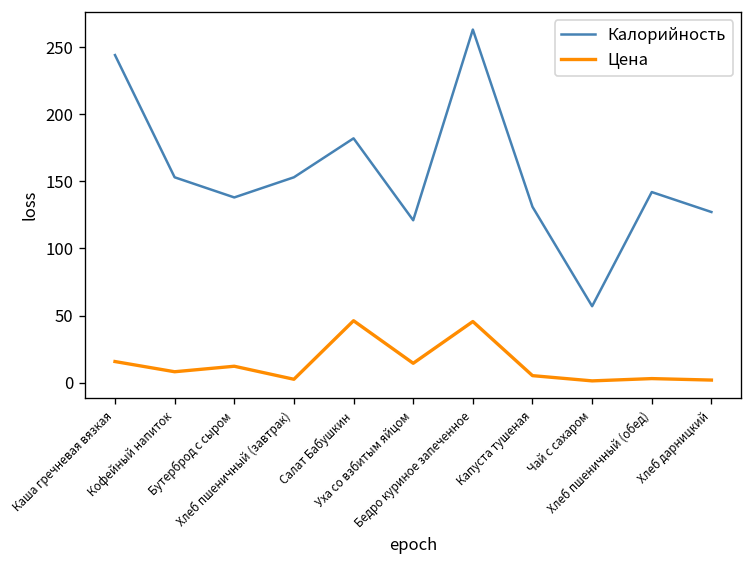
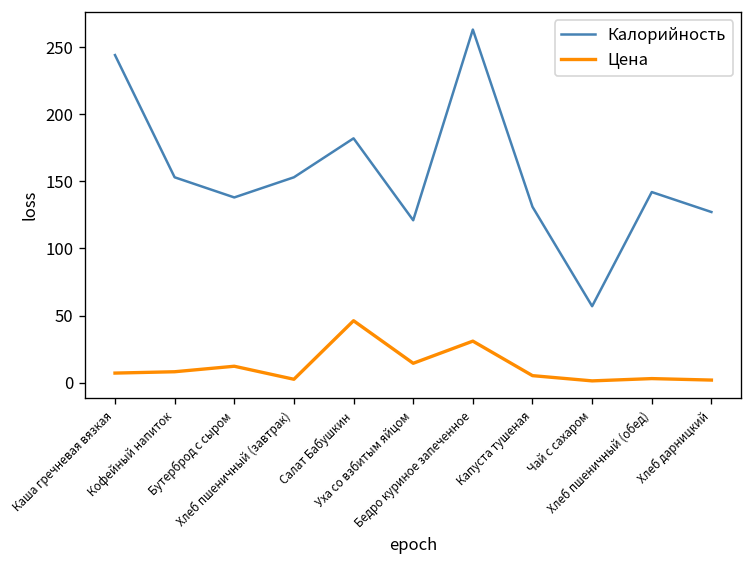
Цена, Каша гречневая вязкая: 16 -> 7
Цена, Бедро куриное запеченное: 46 -> 31
